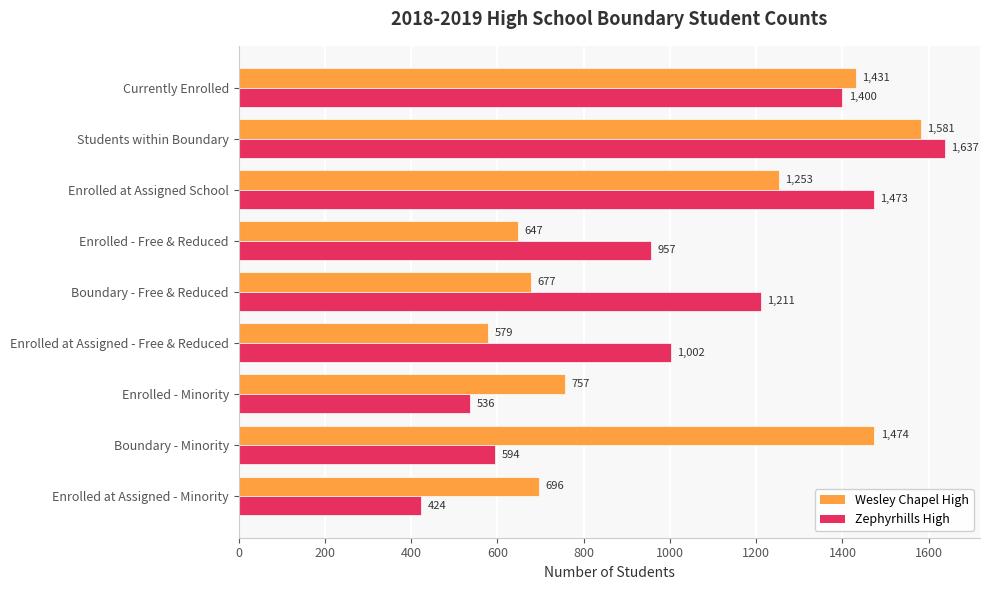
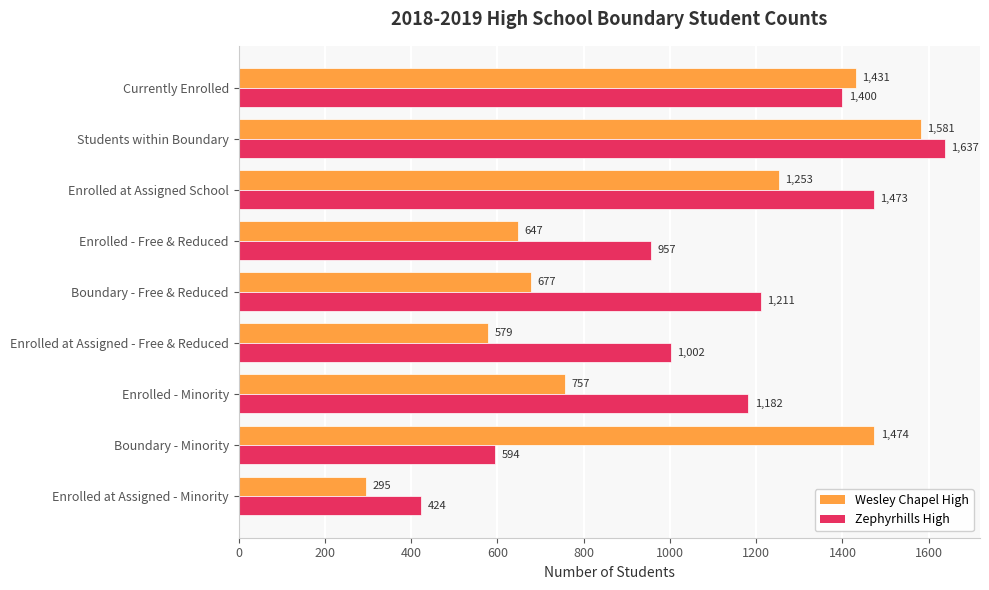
Zephyrhills High, Enrolled - Minority: 536 -> 1,182
Wesley Chapel High, Enrolled at Assigned - Minority: 696 -> 295
